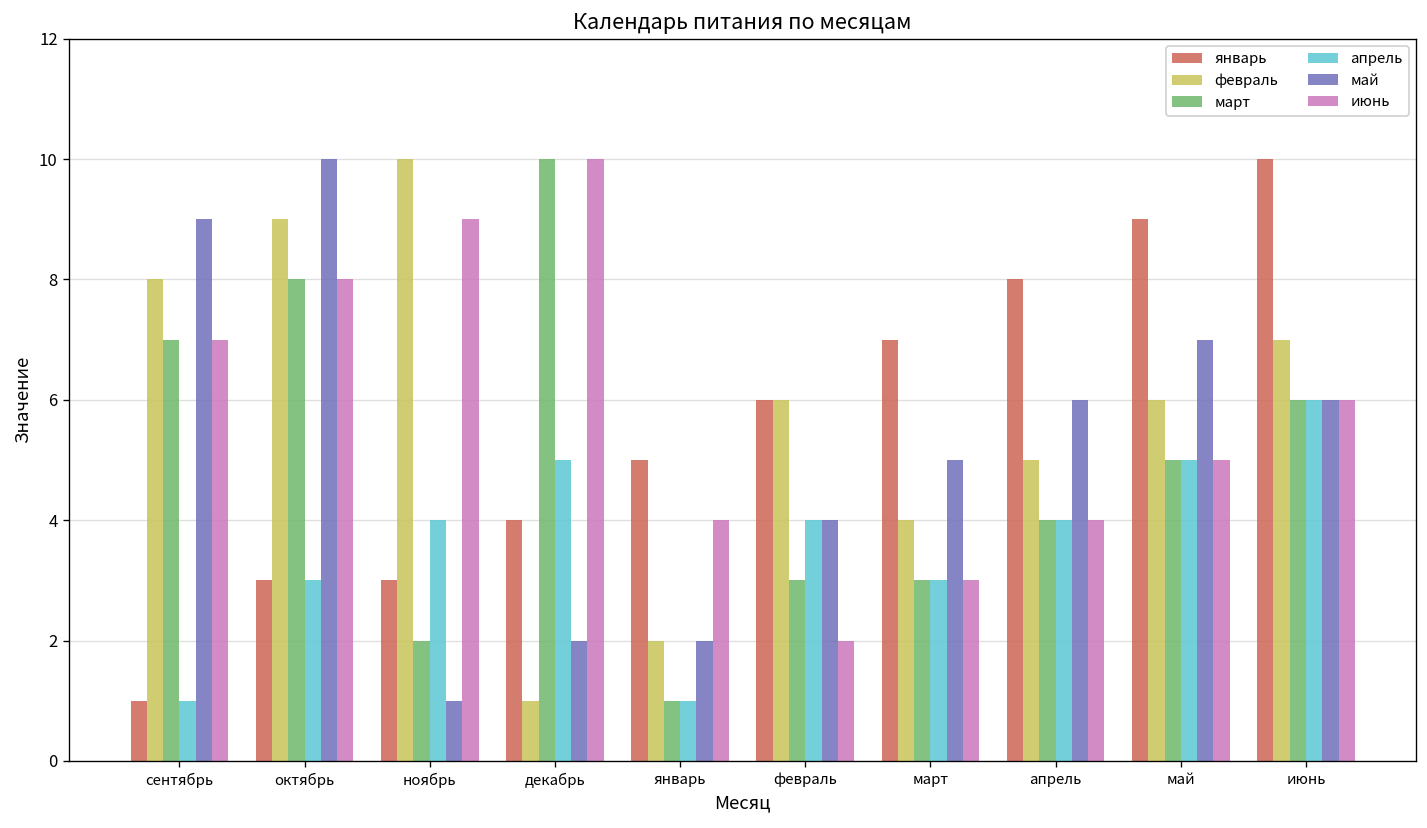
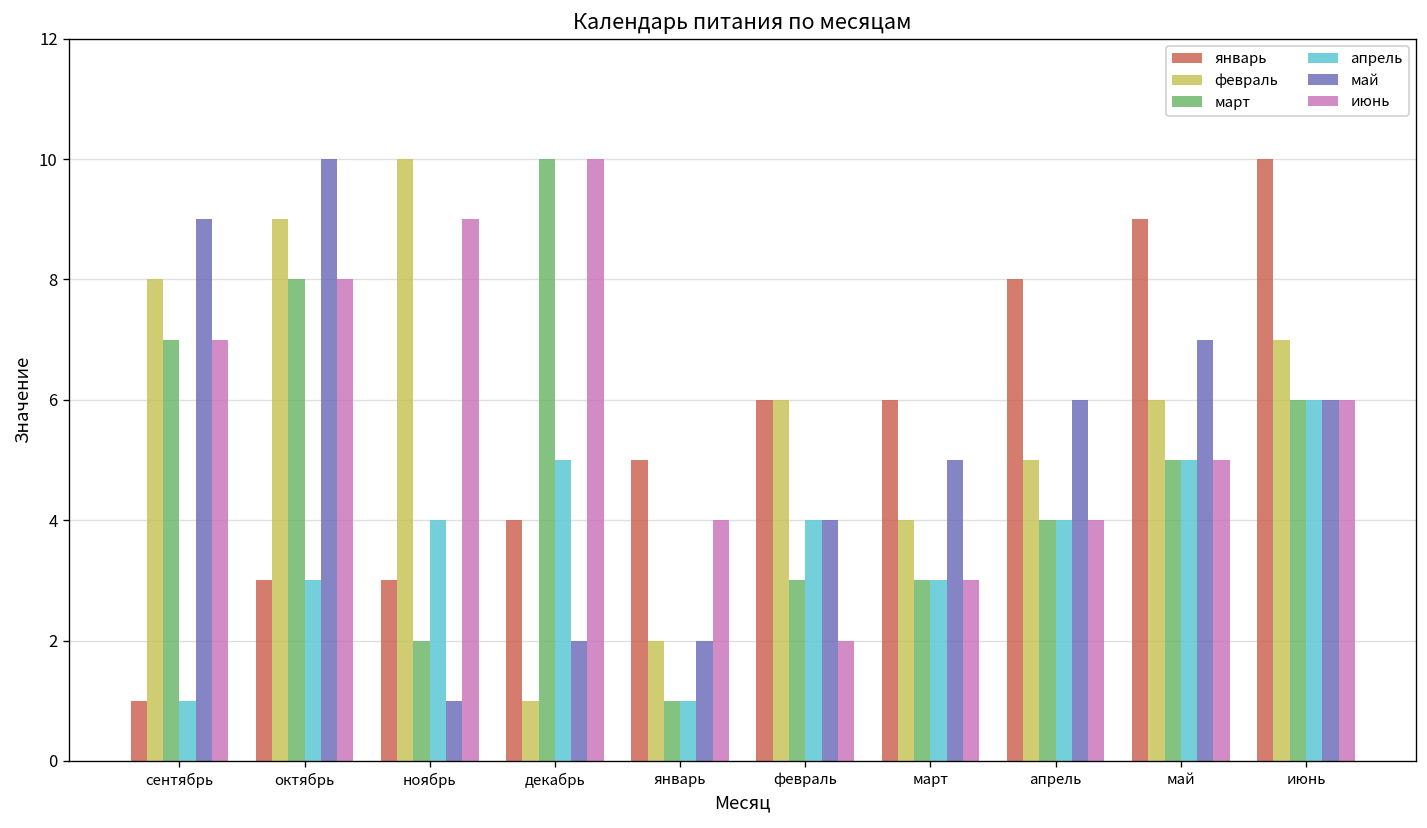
январь, март: 7 -> 6
